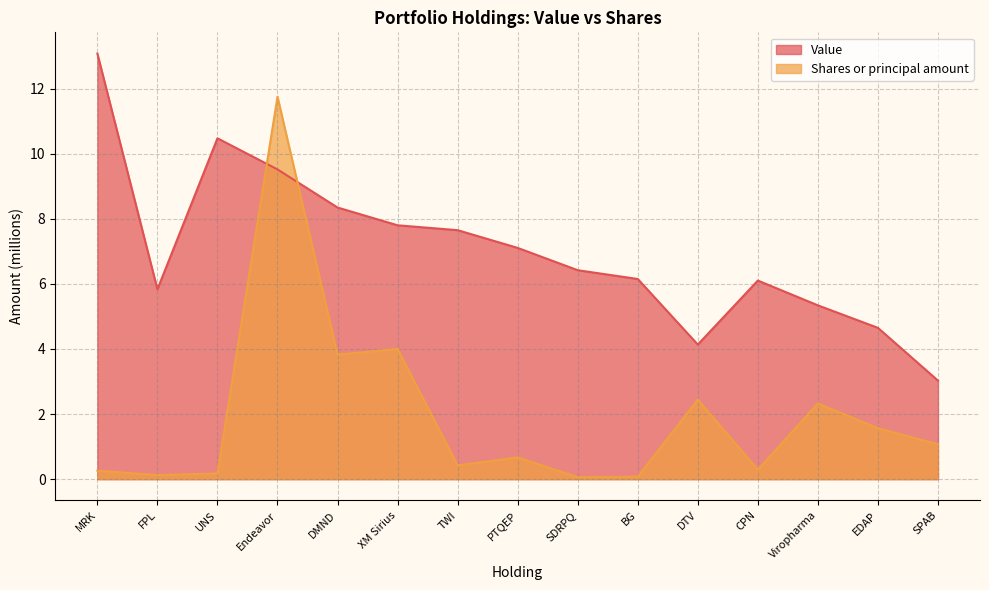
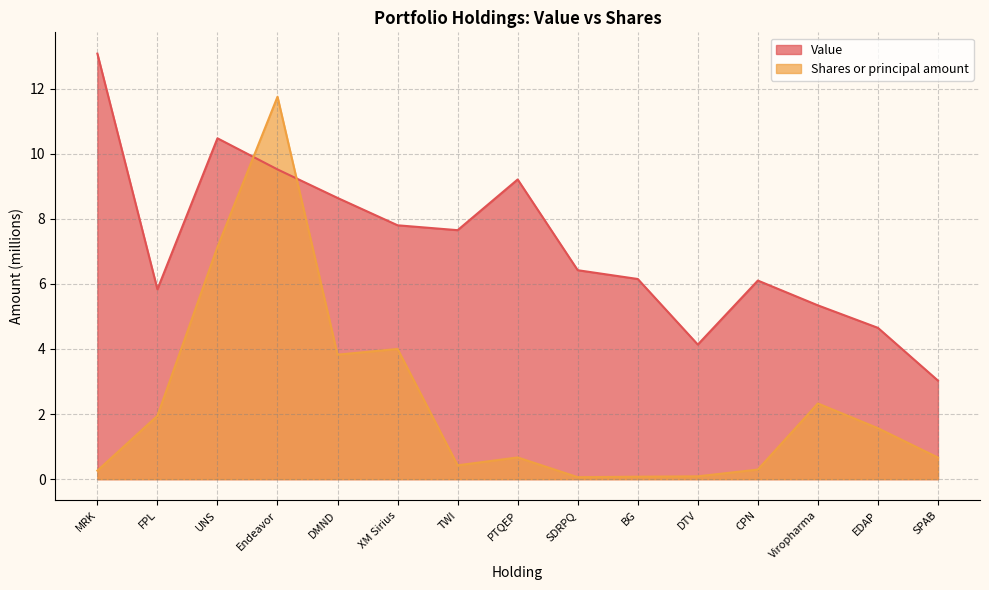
Shares or principal amount, FPL: 0.1 -> 1.9
Shares or principal amount, UNS: 0.2 -> 7.1
Value, DMND: 8.3 -> 8.6
Value, PTQEP: 7.1 -> 9.2
Shares or principal amount, DTV: 2.4 -> 0.1
Shares or principal amount, SPAB: 1.1 -> 0.7
